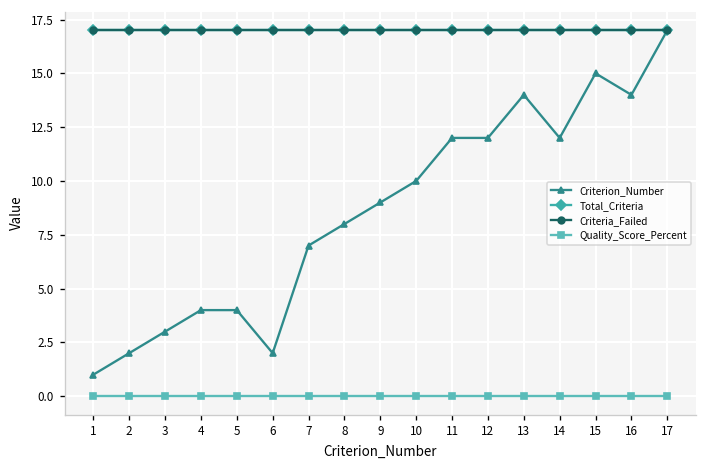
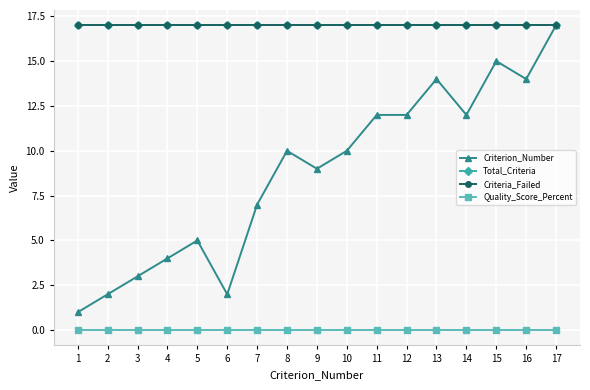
Criterion_Number, 5: 4 -> 5
Criterion_Number, 8: 8 -> 10
